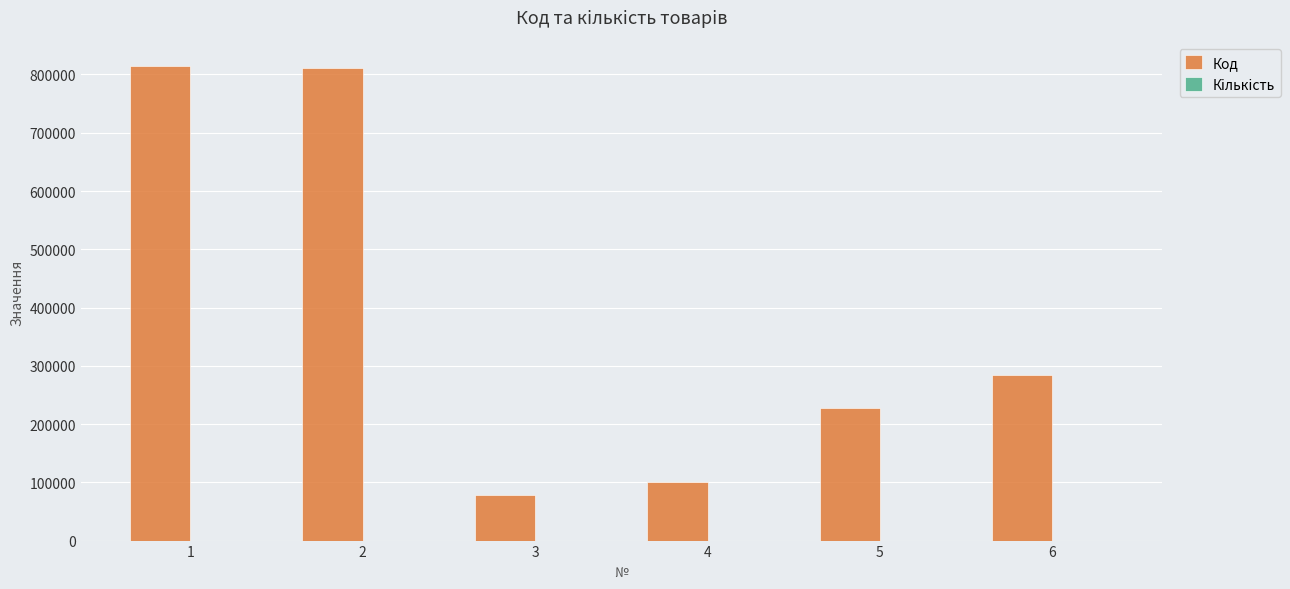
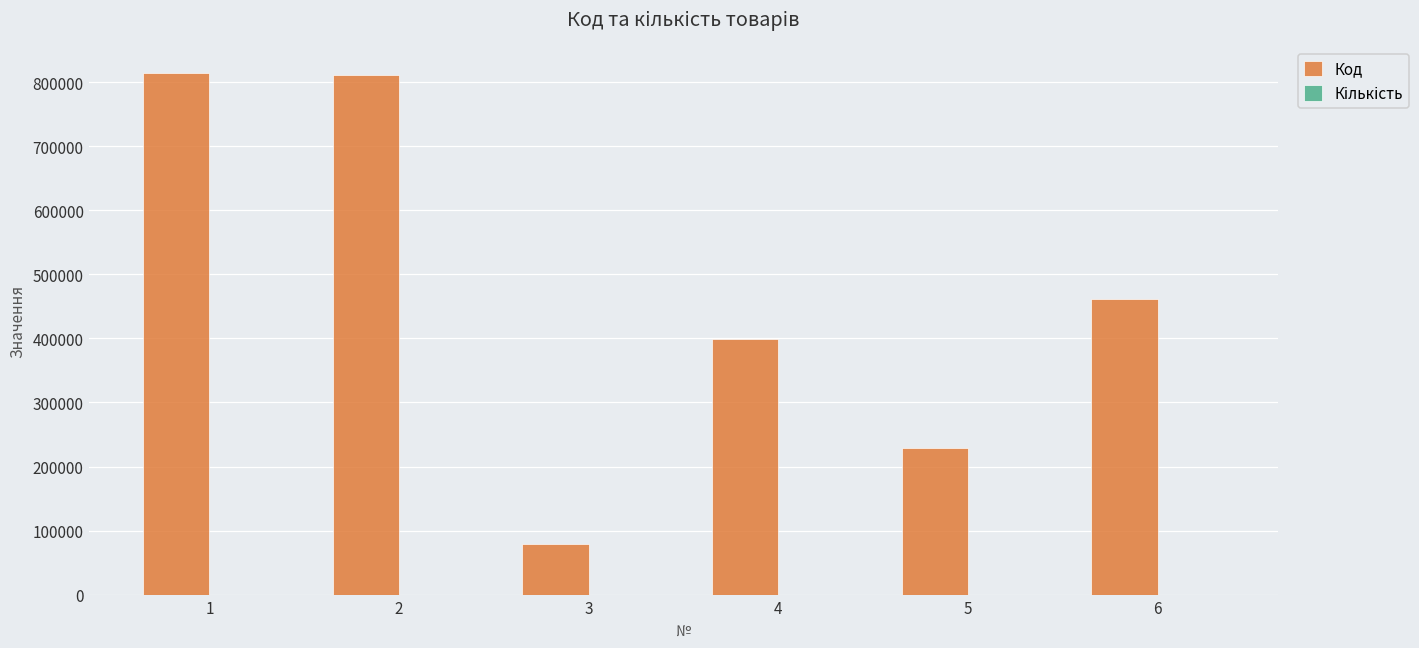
Код, 4: 100000 -> 400000
Код, 6: 280000 -> 460000
